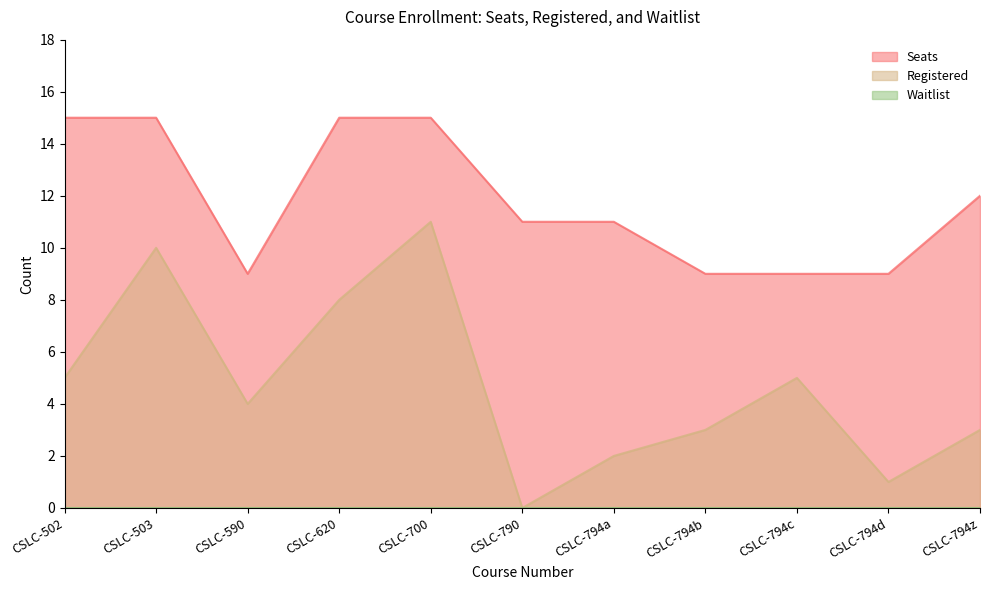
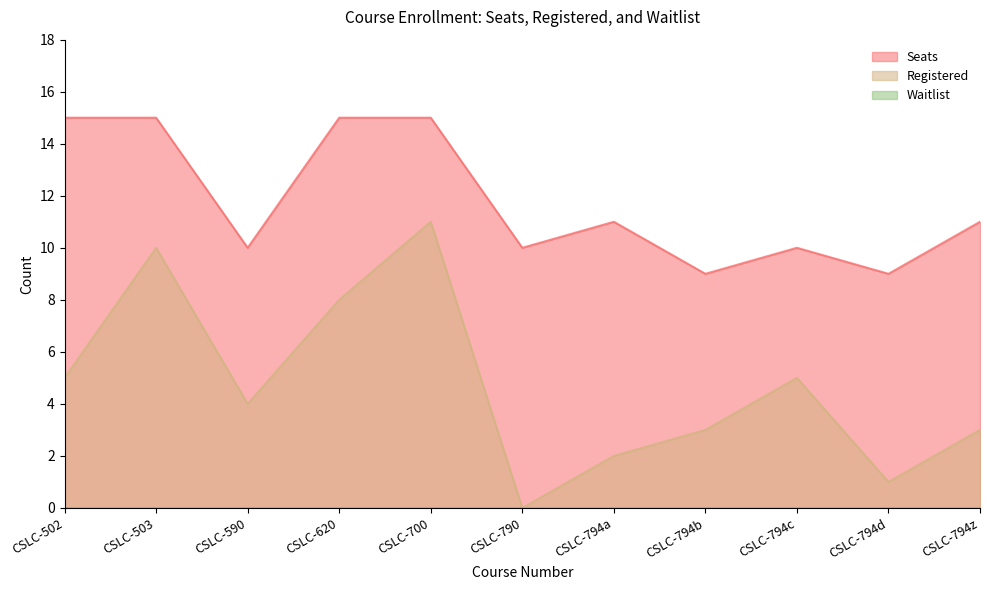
Seats, CSLC-590: 9 -> 10
Seats, CSLC-790: 11 -> 10
Seats, CSLC-794c: 9 -> 10
Seats, CSLC-794z: 12 -> 11
